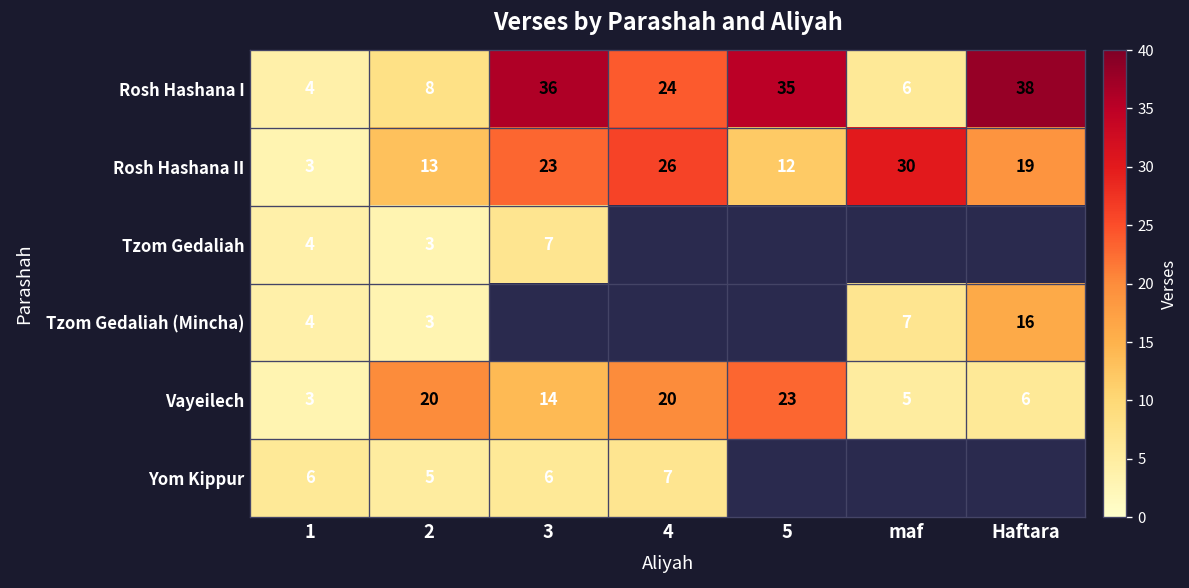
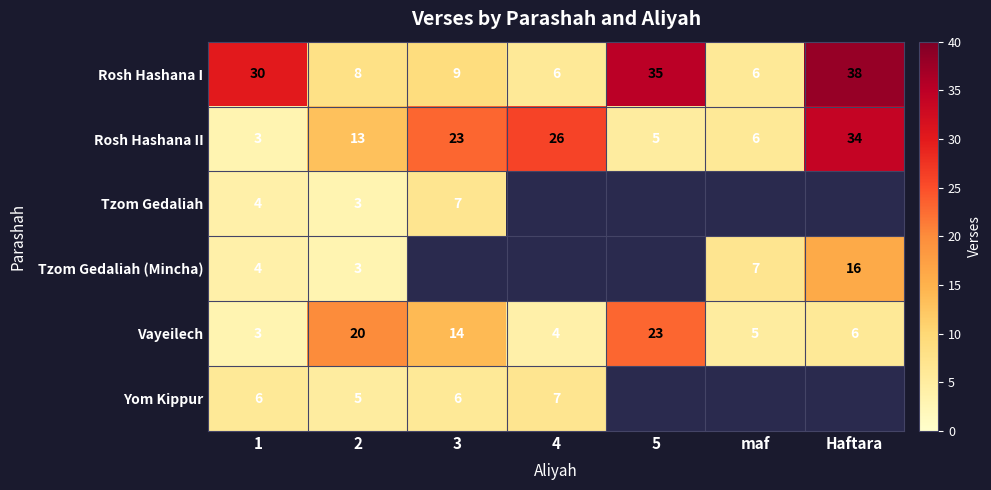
Rosh Hashana I, 1: 4 -> 30
Rosh Hashana I, 3: 36 -> 9
Rosh Hashana I, 4: 24 -> 6
Rosh Hashana II, 5: 12 -> 5
Rosh Hashana II, maf: 30 -> 6
Rosh Hashana II, Haftara: 19 -> 34
Vayeilech, 4: 20 -> 4
